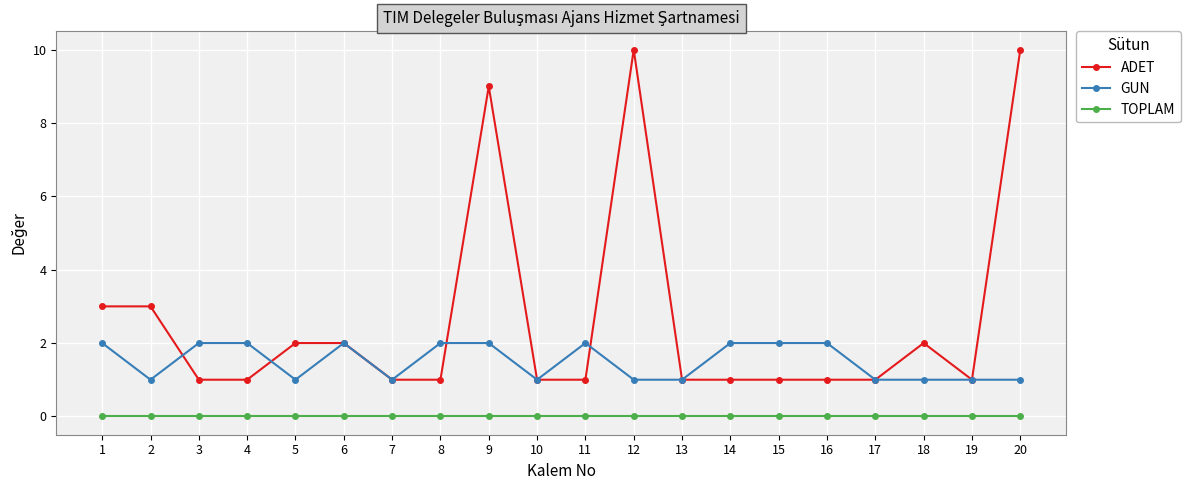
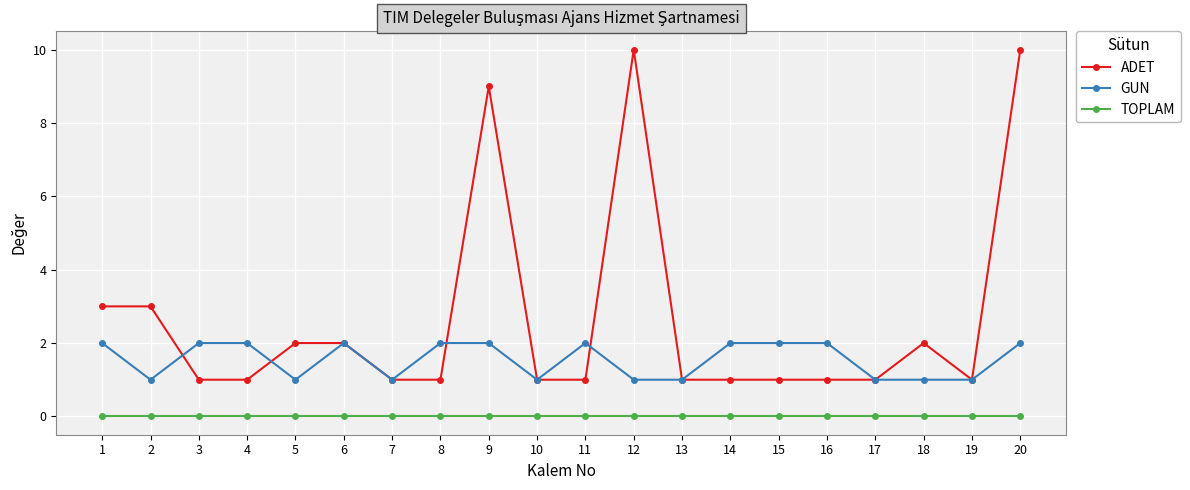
GUN, 20: 1 -> 2
